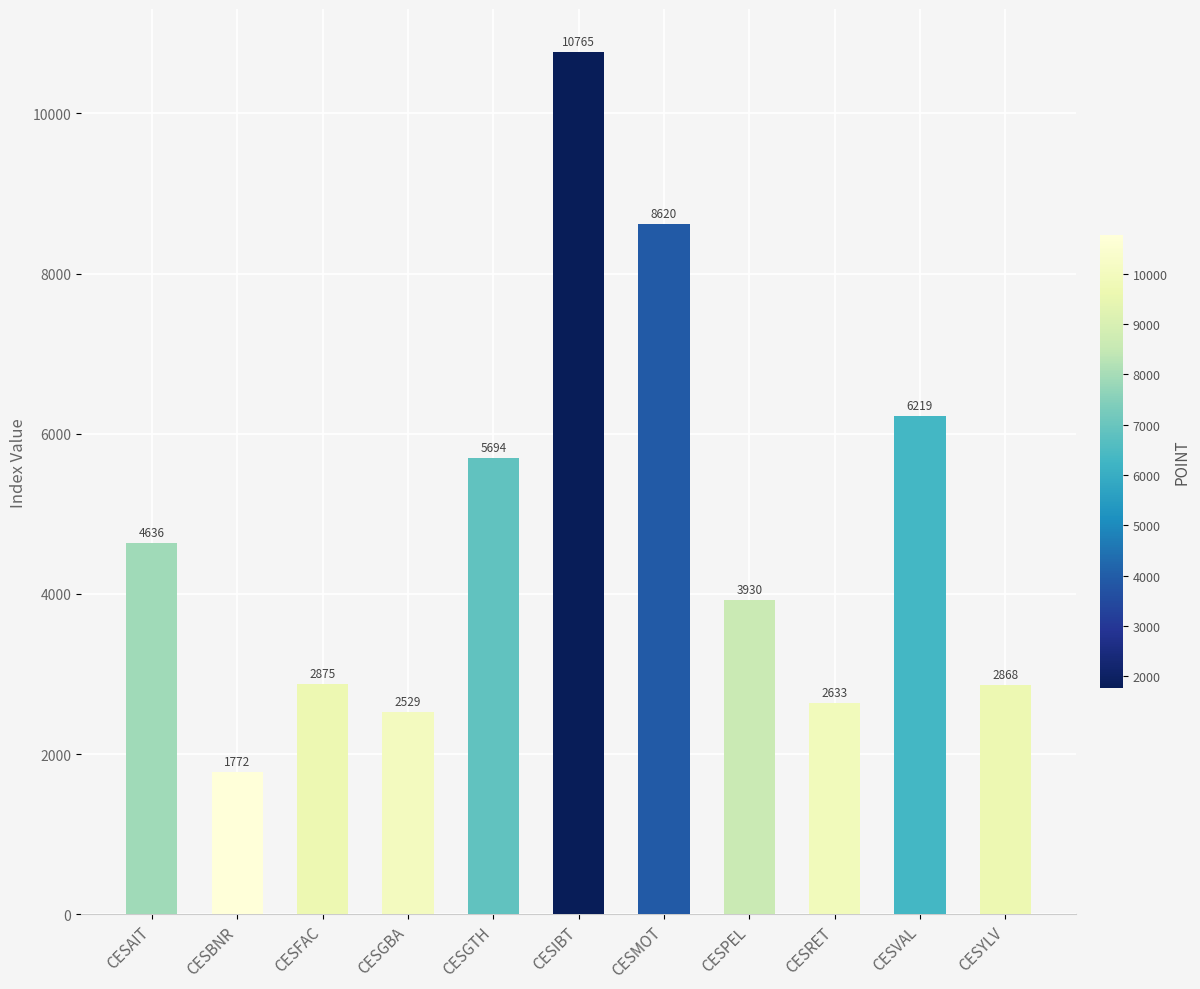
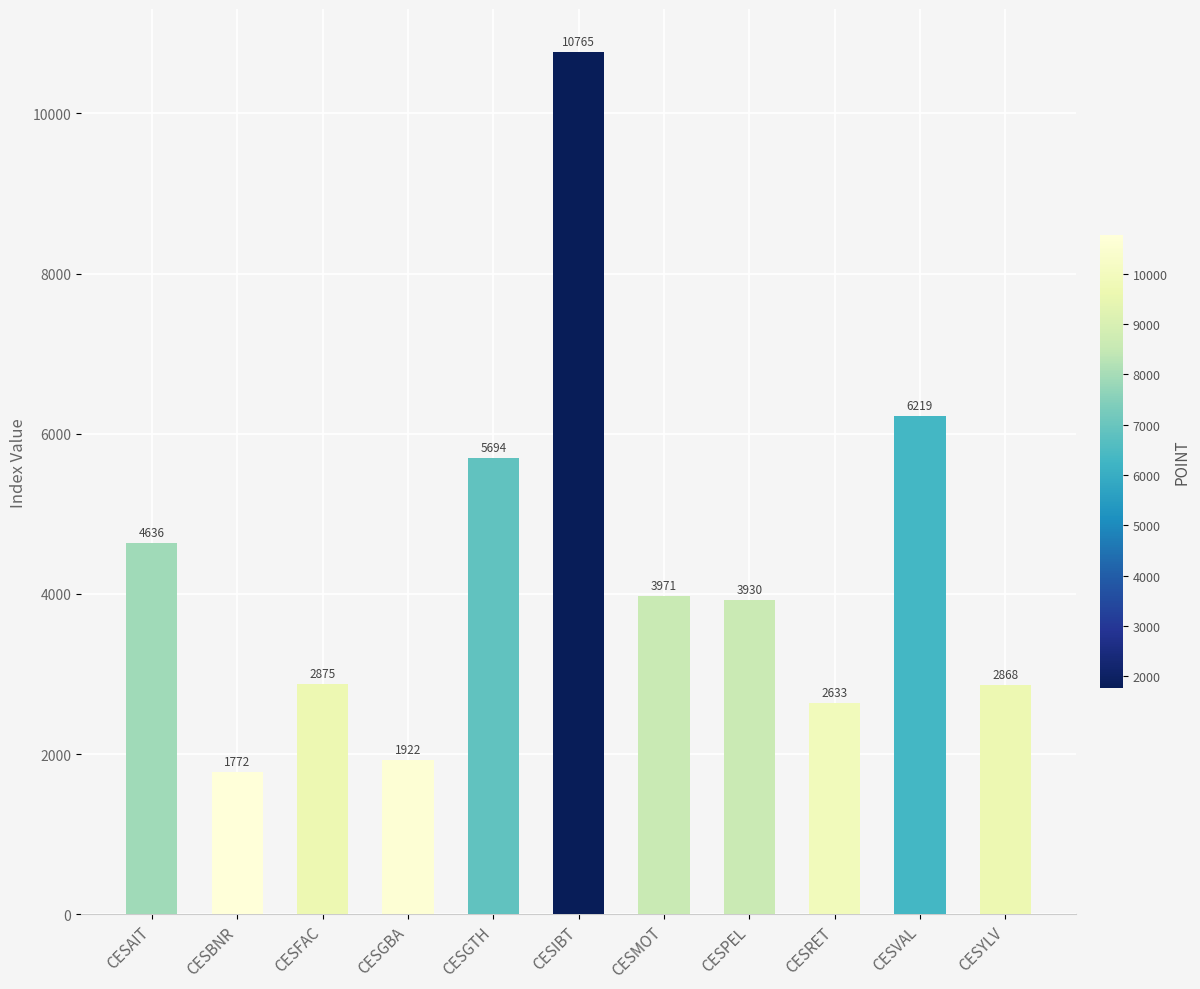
CESGBA: 2529 -> 1922
CESMOT: 8620 -> 3971
